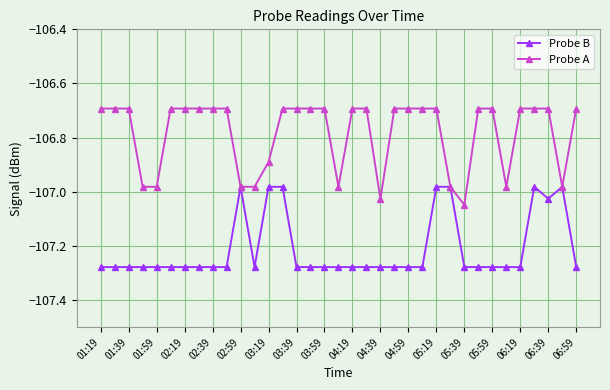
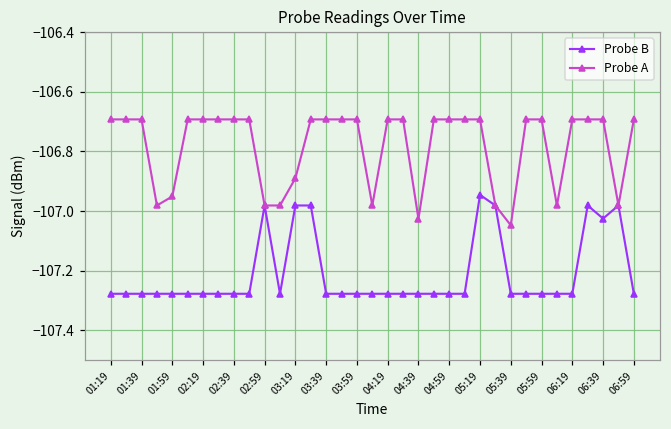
Probe A, 01:59: -106.98 -> -106.95
Probe B, 05:19: -106.98 -> -106.95
